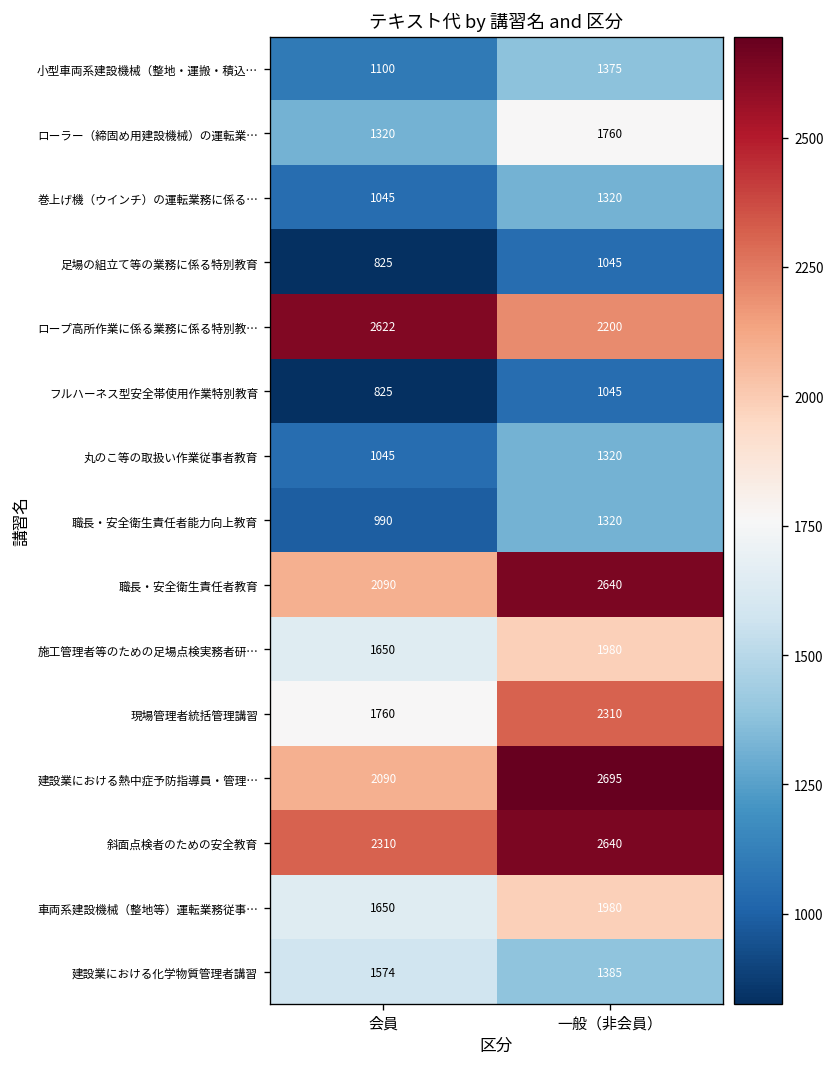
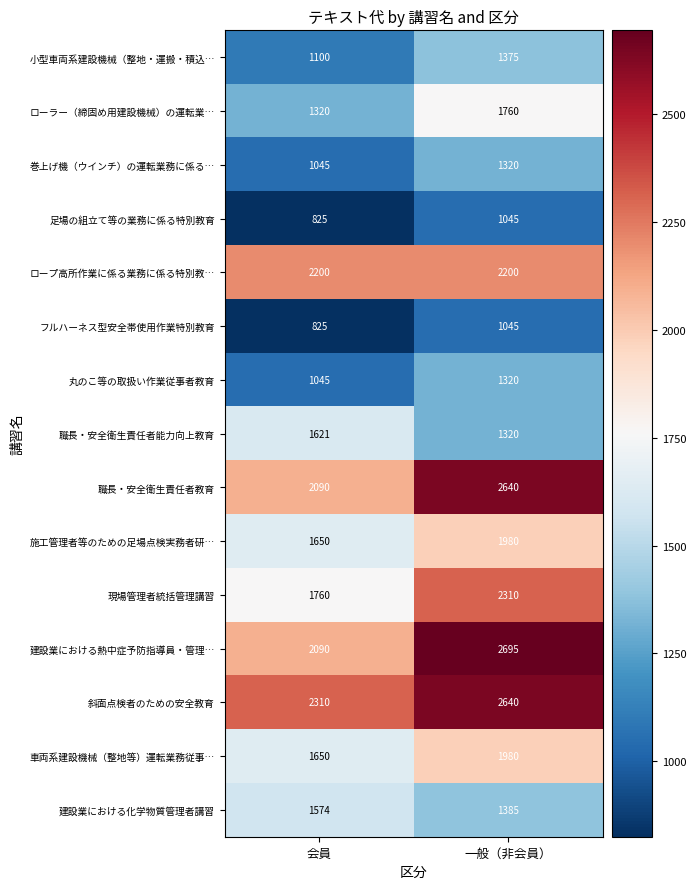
ロープ高所作業に係る業務に係る特別教…, 会員: 2622 -> 2200
職長・安全衛生責任者能力向上教育, 会員: 990 -> 1621
